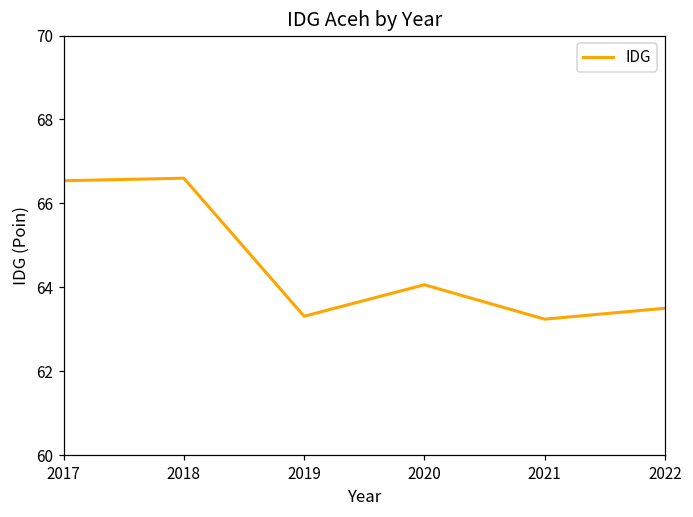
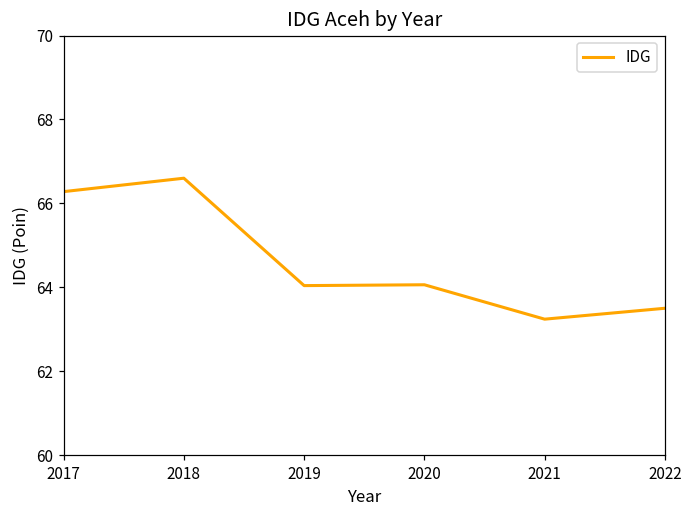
2017: 66.5 -> 66.3
2019: 63.3 -> 64.0
